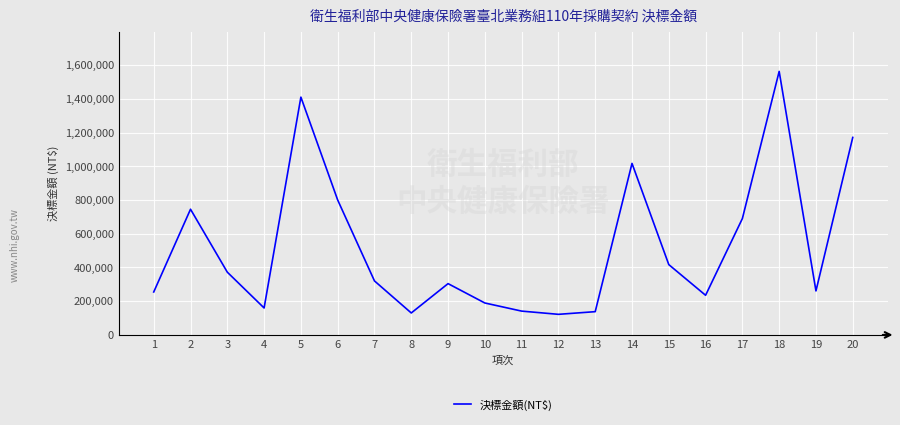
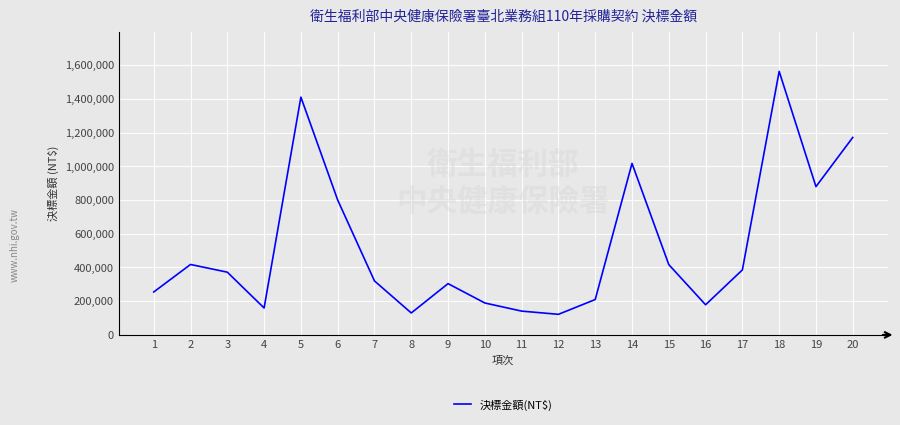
2: 750,000 -> 420,000
13: 140,000 -> 210,000
16: 240,000 -> 180,000
17: 690,000 -> 390,000
19: 260,000 -> 880,000
